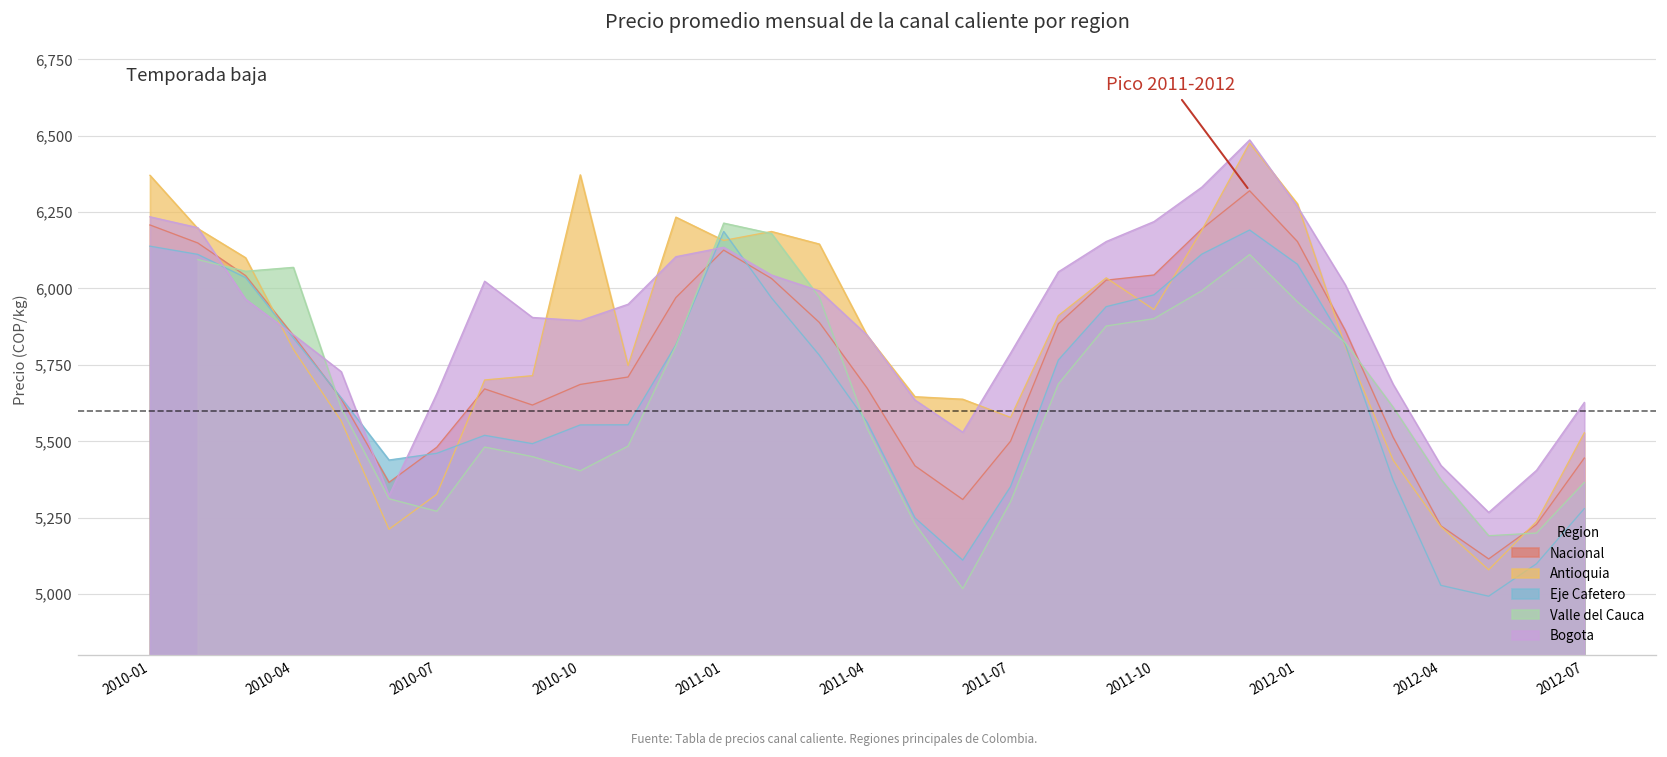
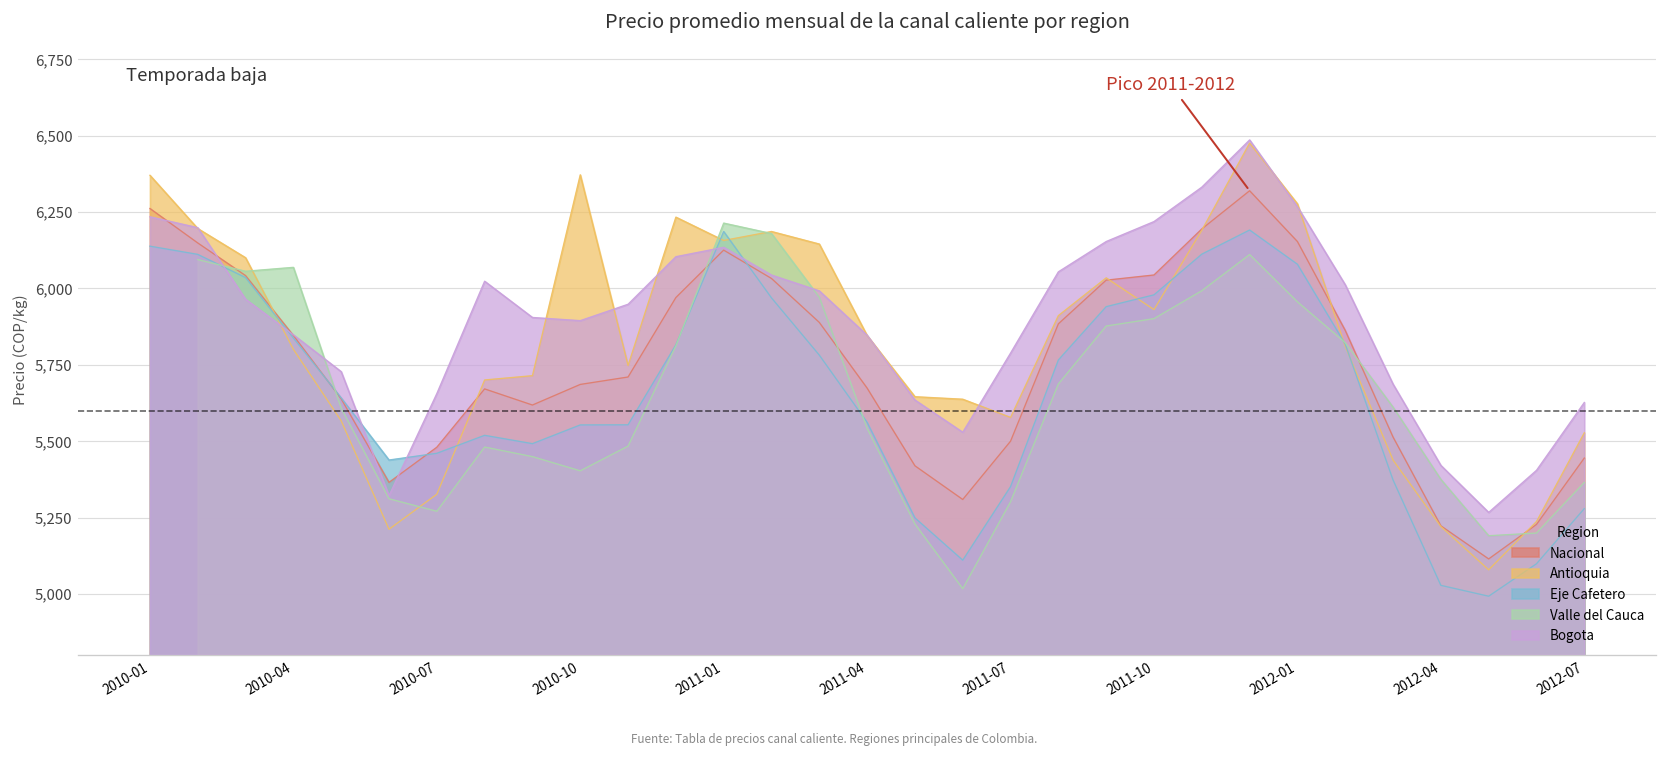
Nacional, 2010-01: 6,210 -> 6,260
